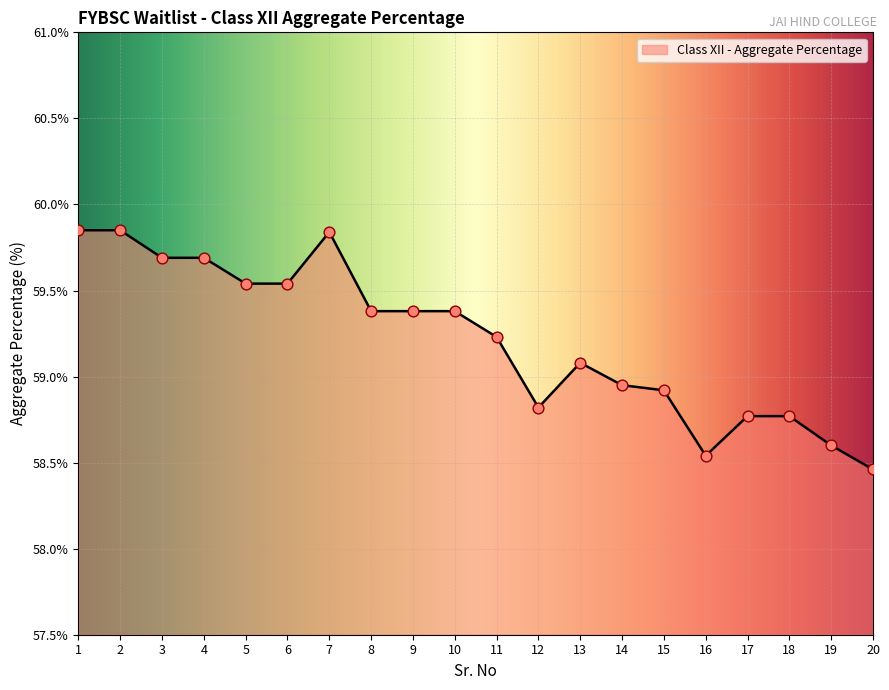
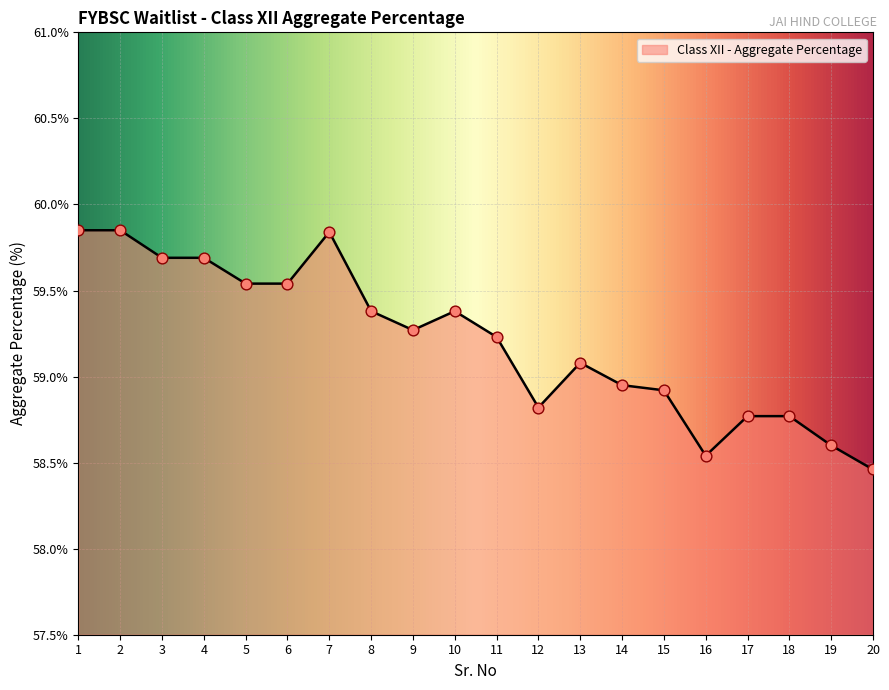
9: 59.38% -> 59.27%
